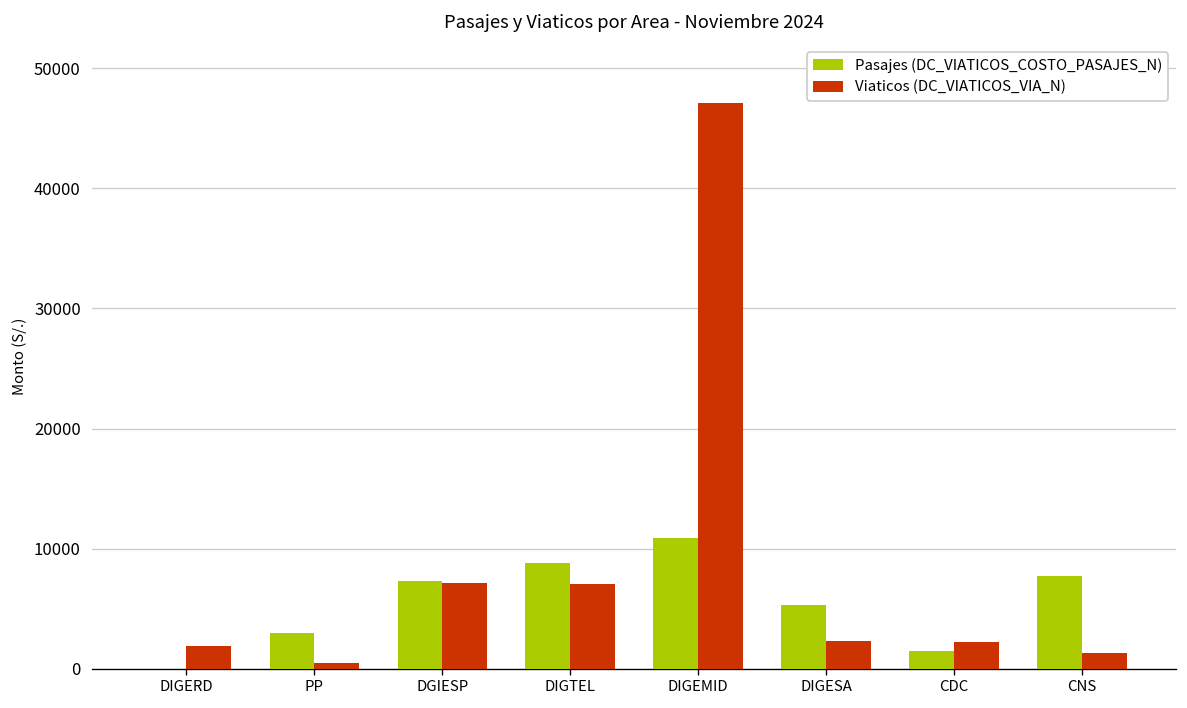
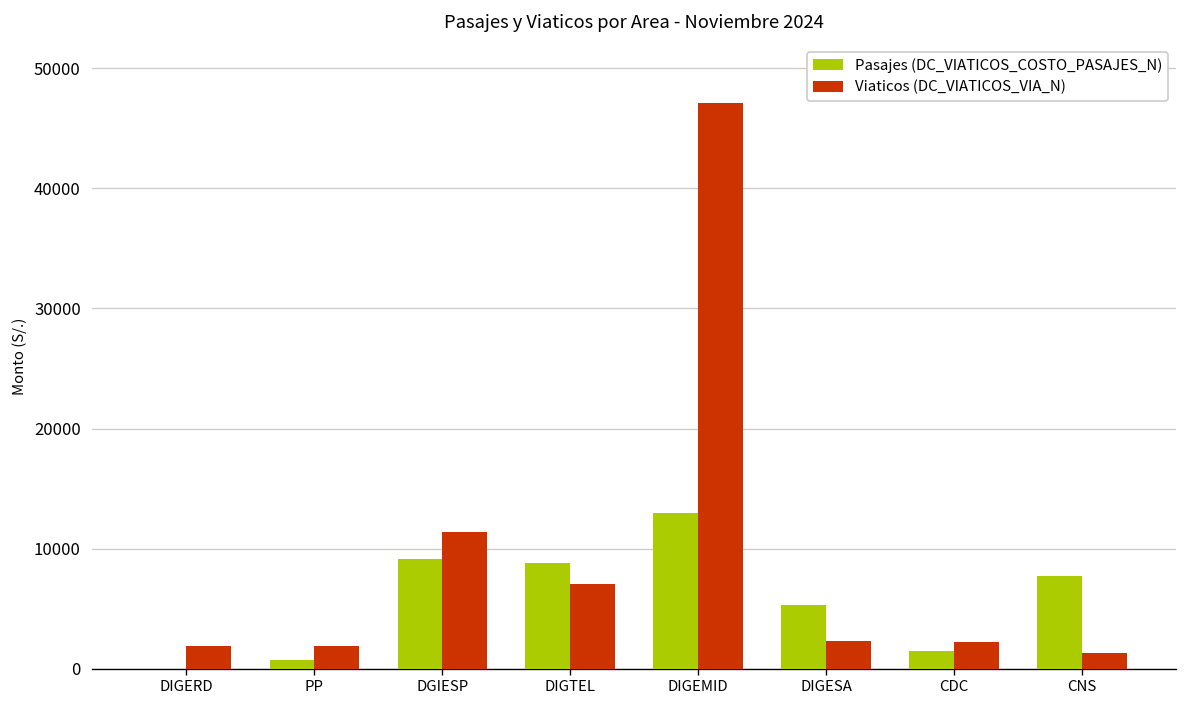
Pasajes (DC_VIATICOS_COSTO_PASAJES_N), PP: 3000 -> 700
Viaticos (DC_VIATICOS_VIA_N), PP: 500 -> 1900
Pasajes (DC_VIATICOS_COSTO_PASAJES_N), DGIESP: 7300 -> 9100
Viaticos (DC_VIATICOS_VIA_N), DGIESP: 7200 -> 11400
Pasajes (DC_VIATICOS_COSTO_PASAJES_N), DIGEMID: 10900 -> 13000
